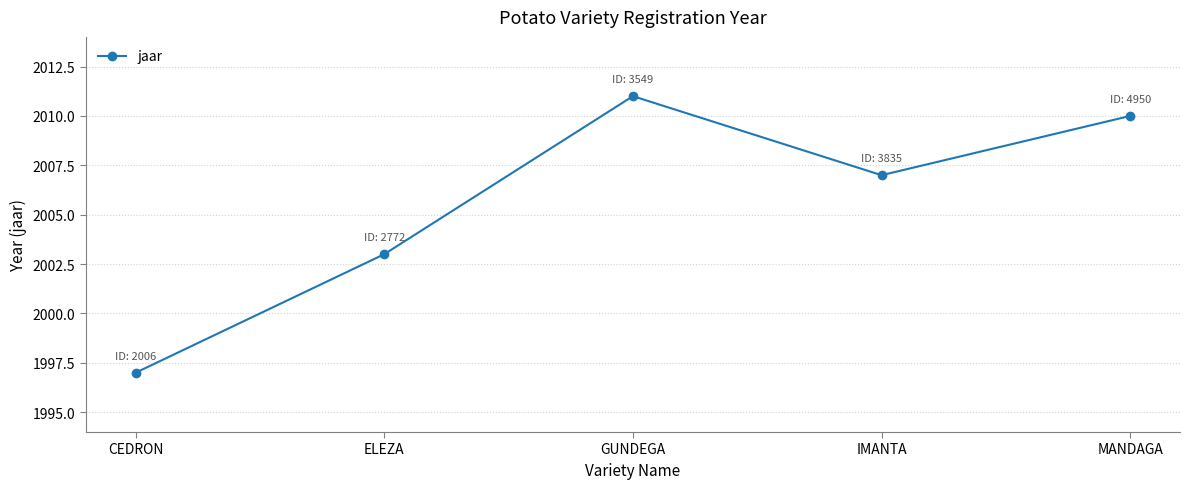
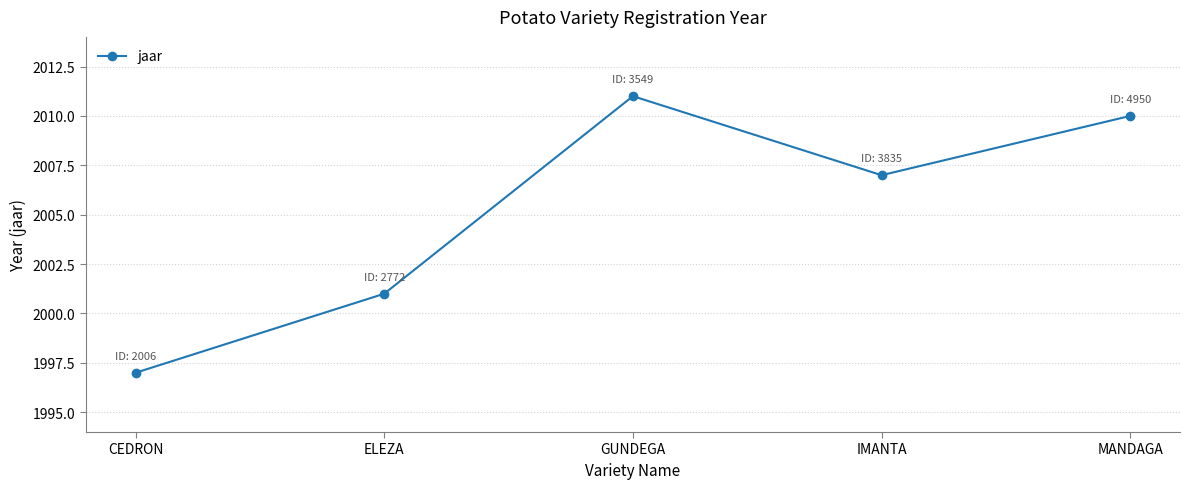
ELEZA: 2003 -> 2001
